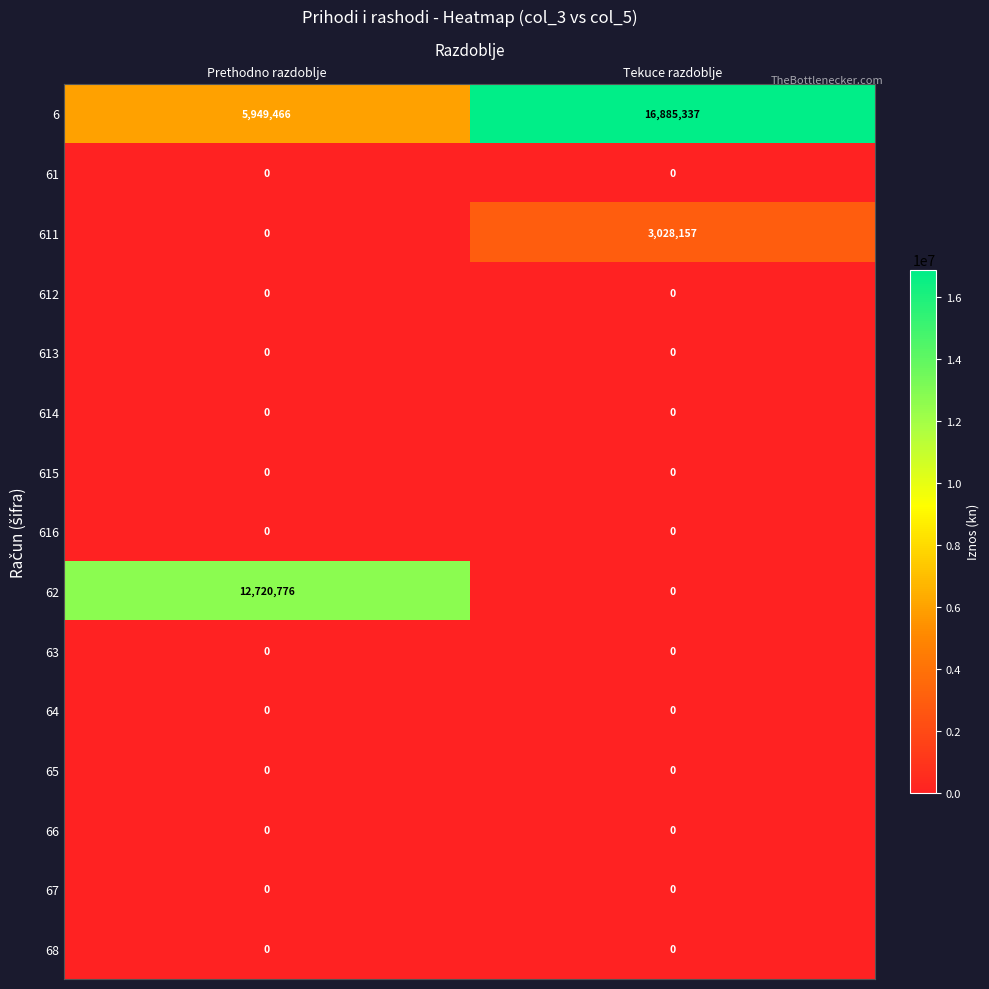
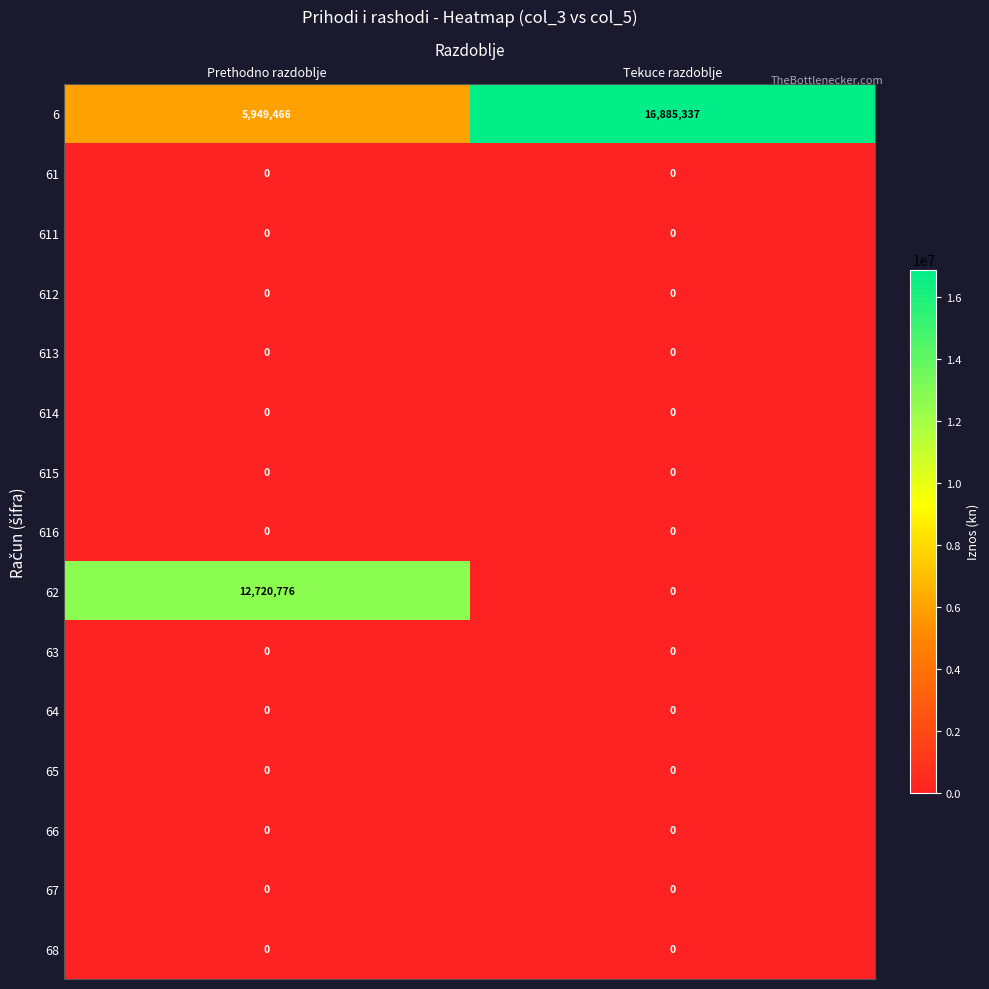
611, Tekuce razdoblje: 3,028,157 -> 0
